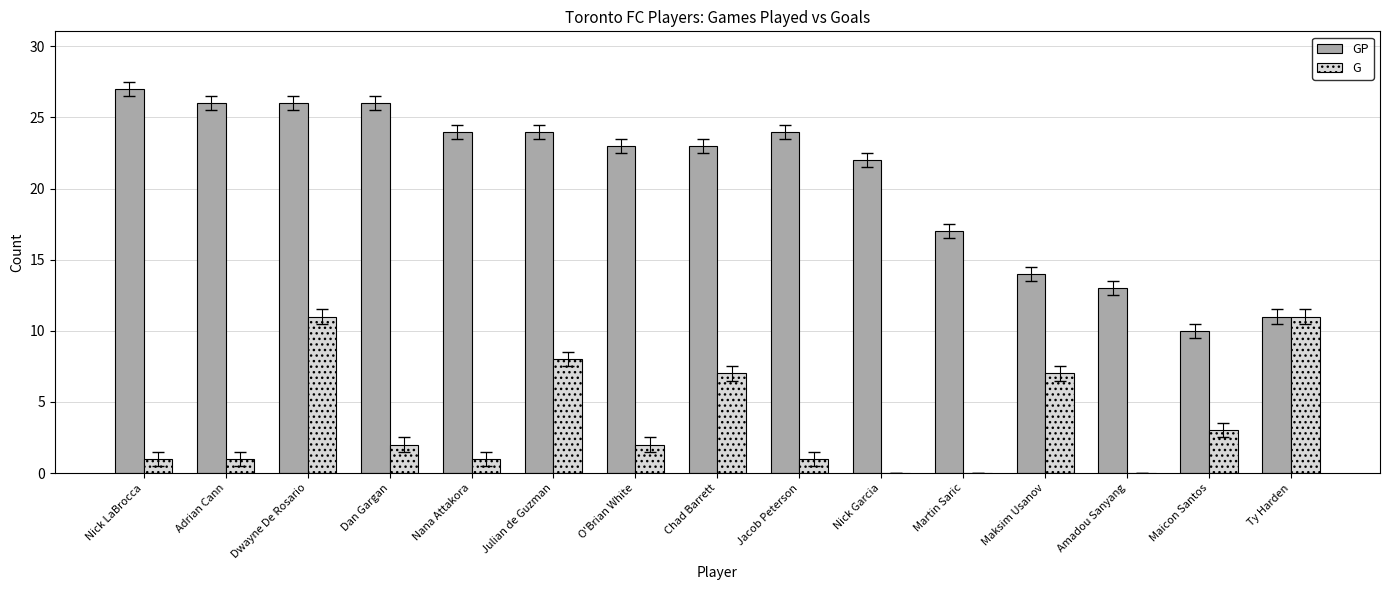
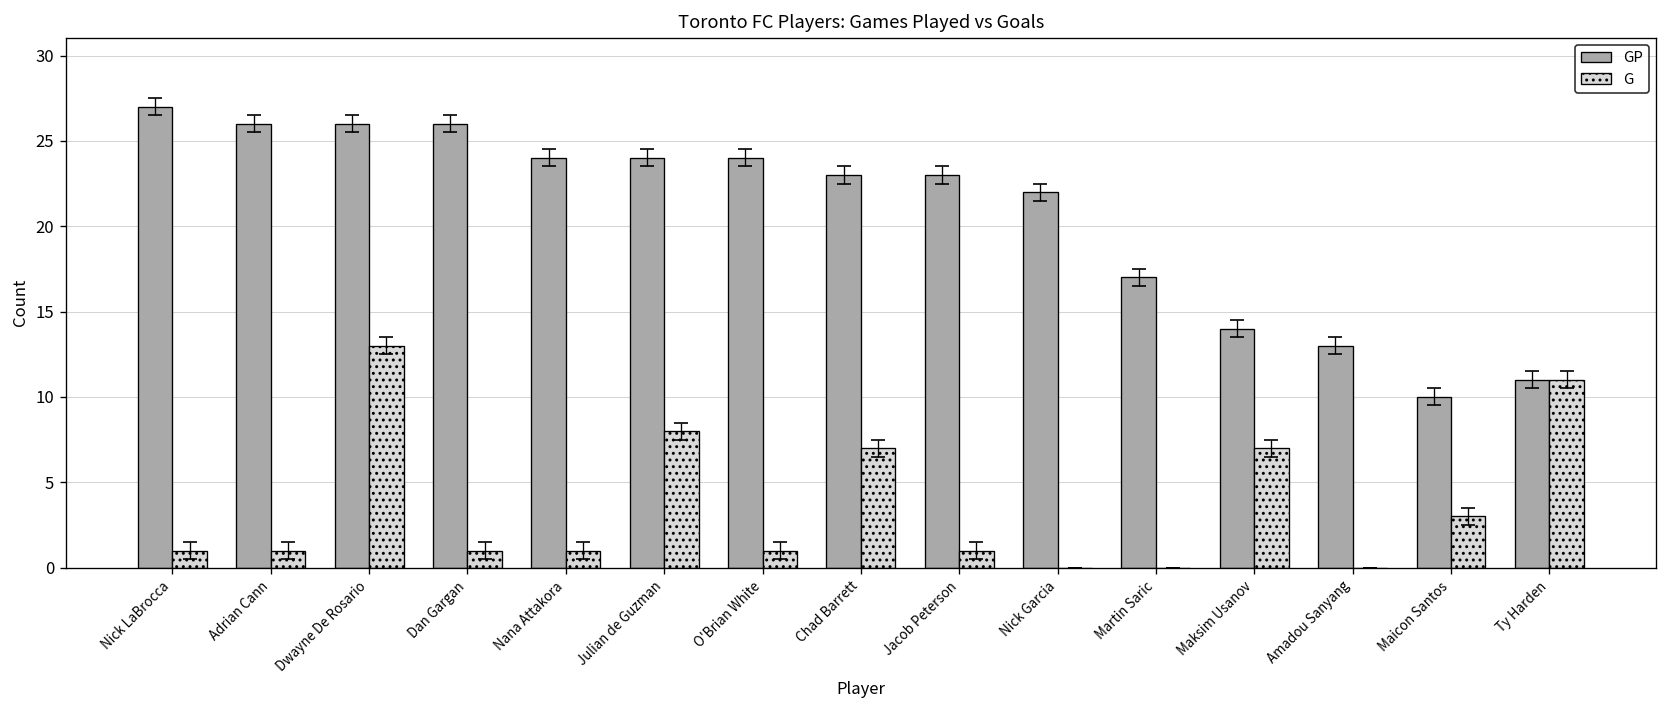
G, Dwayne De Rosario: 11 -> 13
G, Dan Gargan: 2 -> 1
GP, O'Brian White: 23 -> 24
G, O'Brian White: 2 -> 1
GP, Jacob Peterson: 24 -> 23
